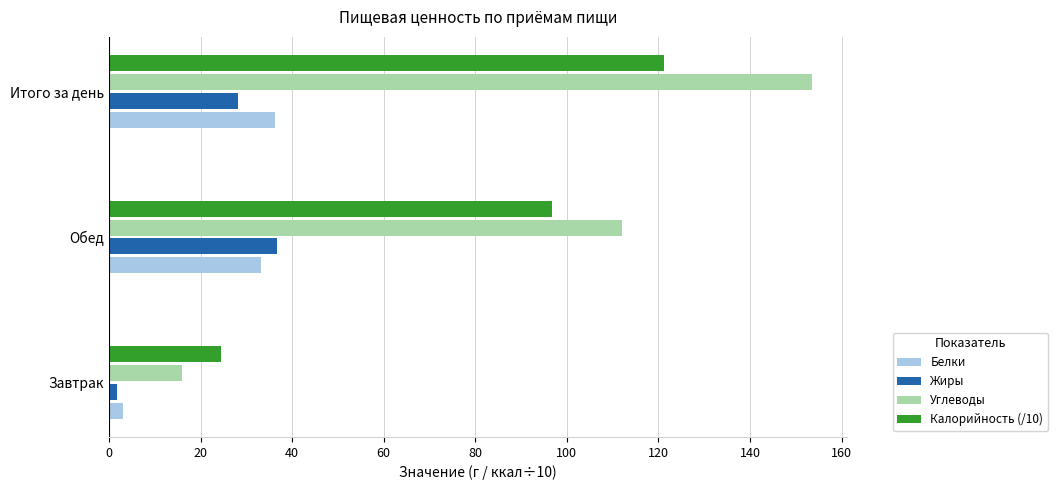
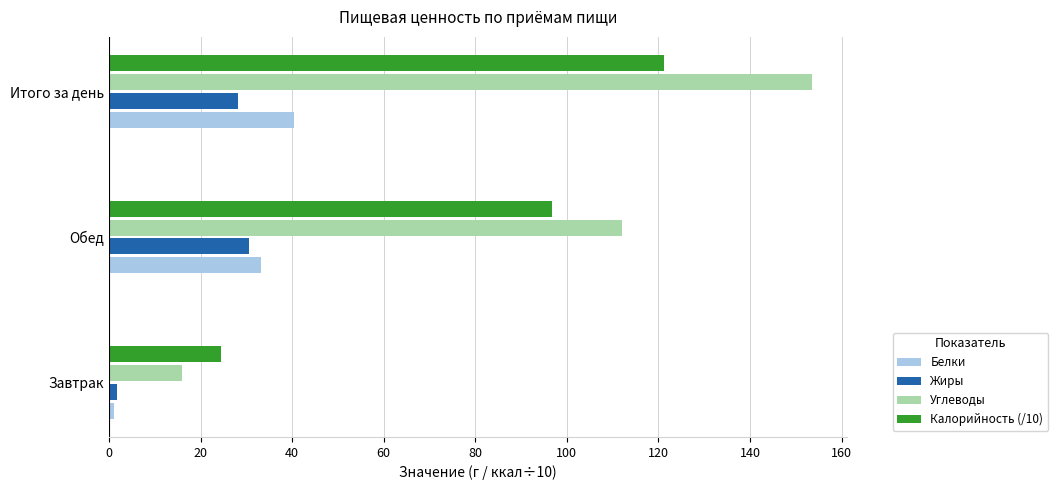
Белки, Итого за день: 36 -> 40
Жиры, Обед: 37 -> 31
Белки, Завтрак: 3 -> 1
